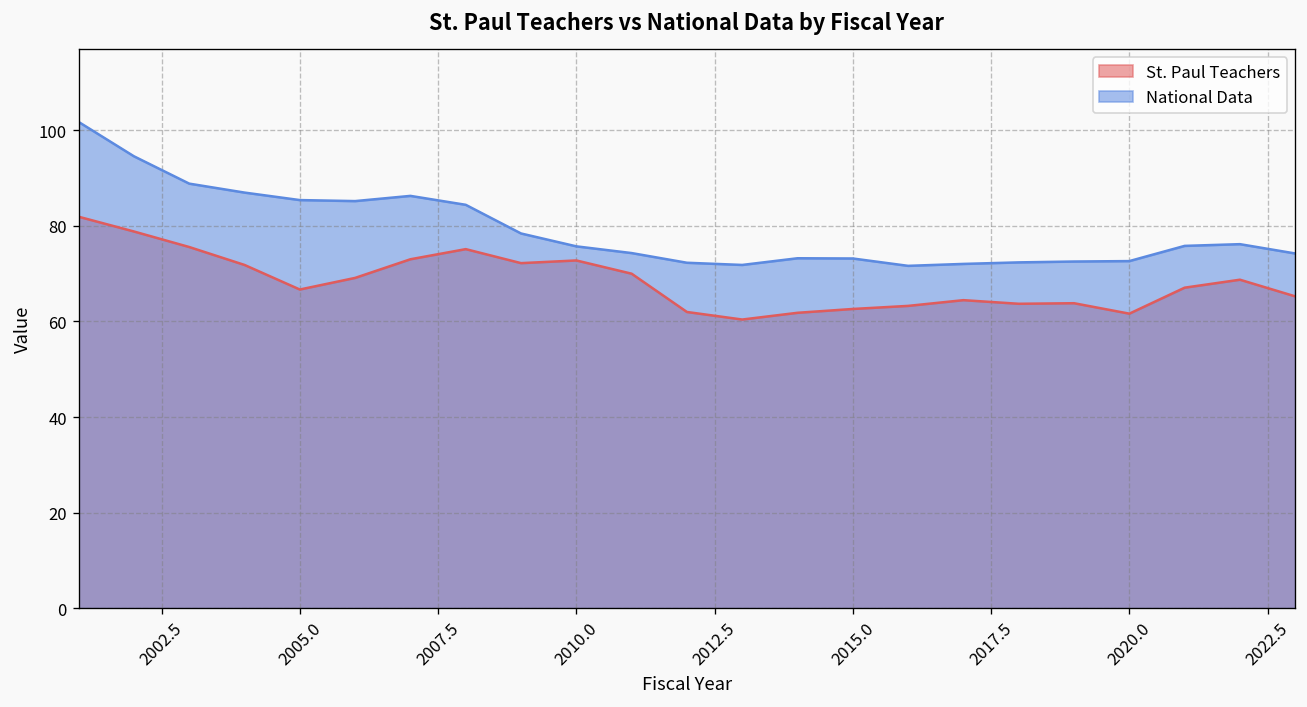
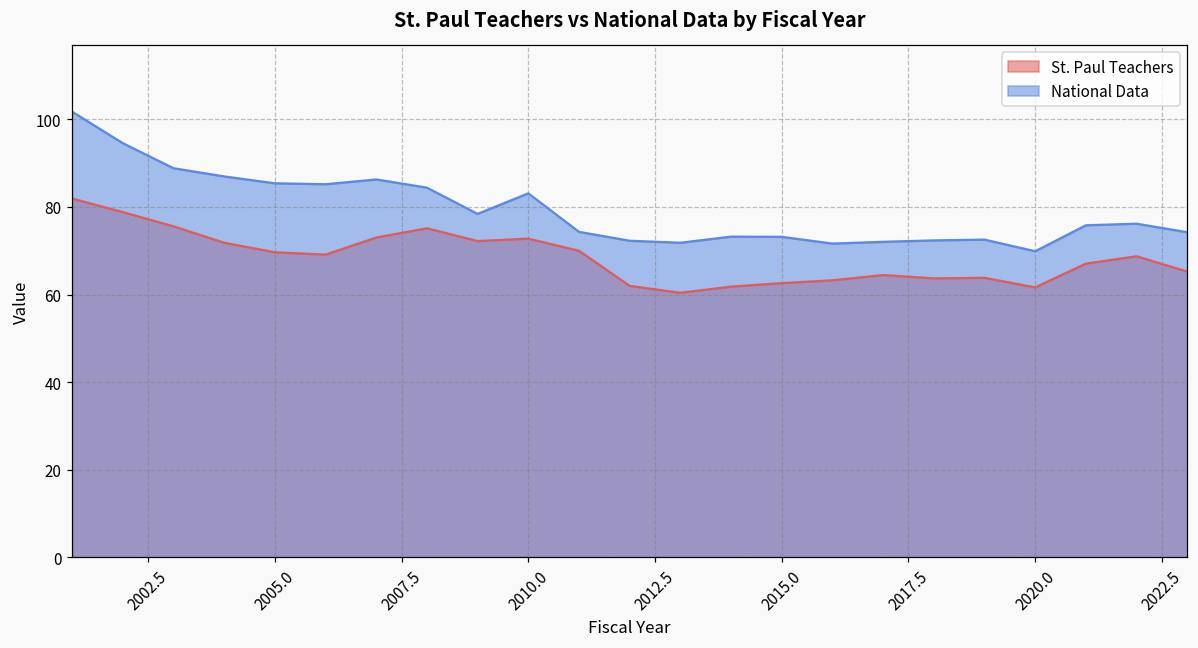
St. Paul Teachers, 2005.0: 67 -> 70
National Data, 2010.0: 76 -> 83
National Data, 2020.0: 73 -> 70
